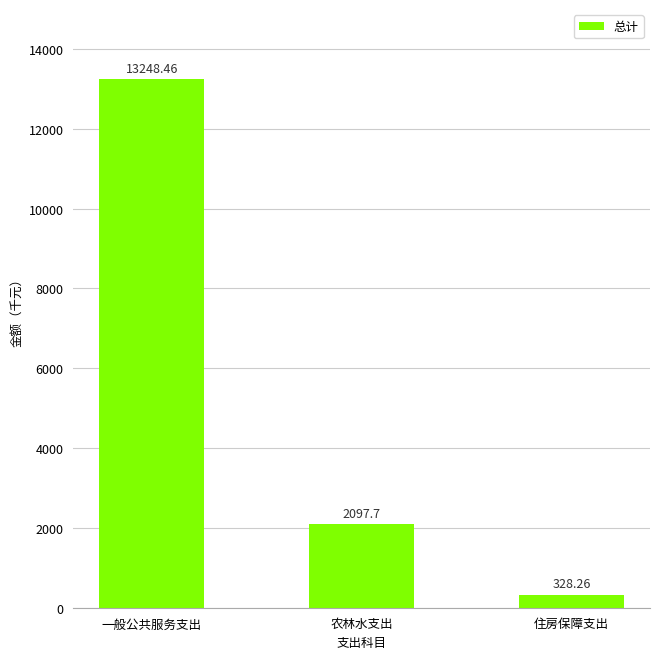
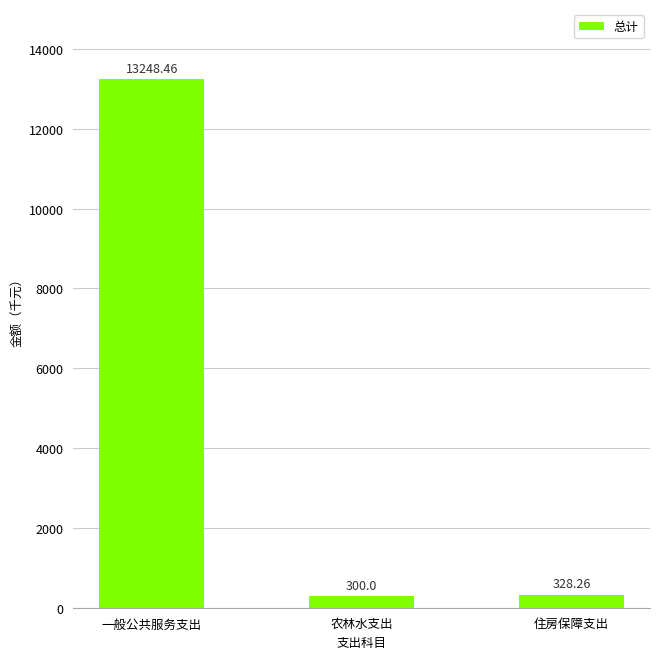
农林水支出: 2097.7 -> 300.0
